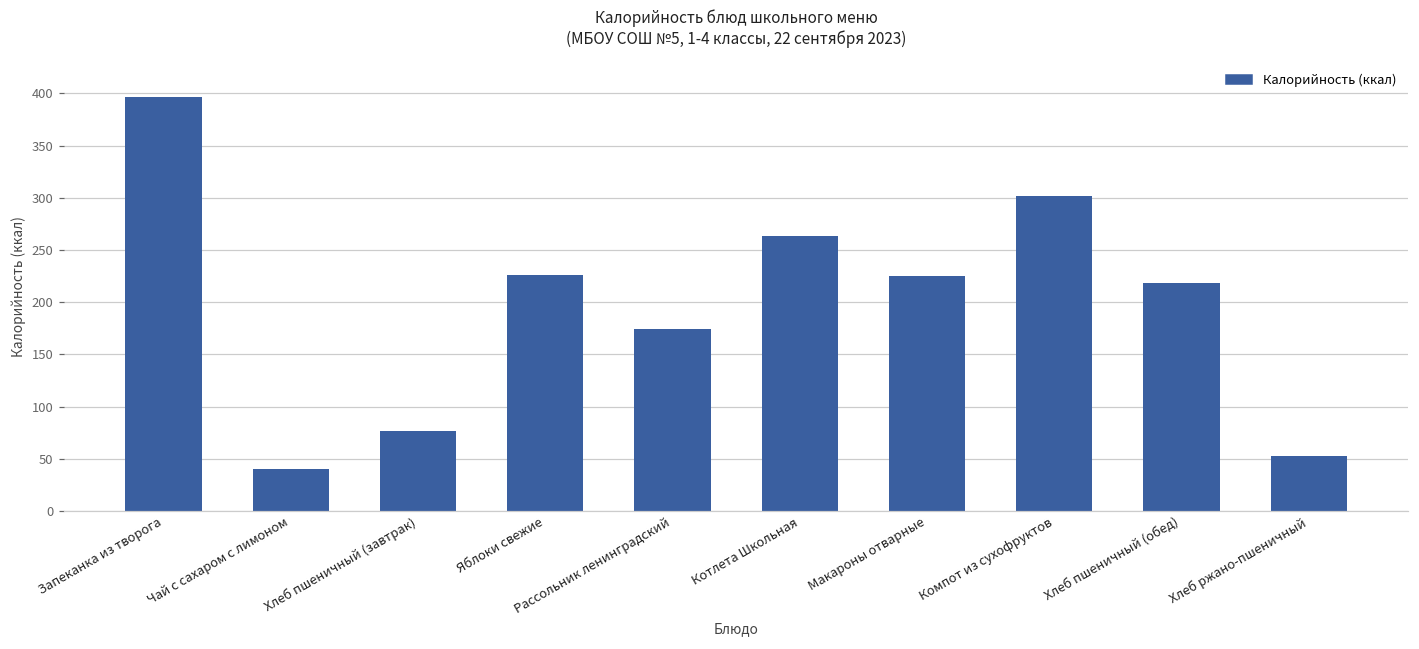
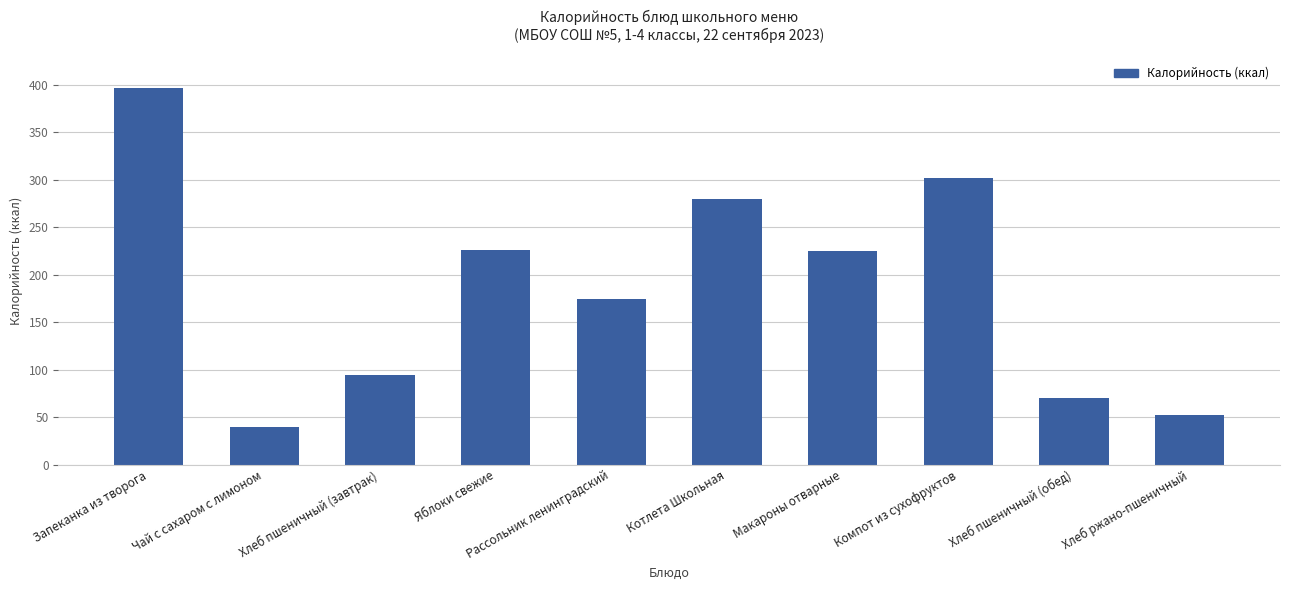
Хлеб пшеничный (завтрак): 80 -> 90
Котлета Школьная: 260 -> 280
Хлеб пшеничный (обед): 220 -> 70
